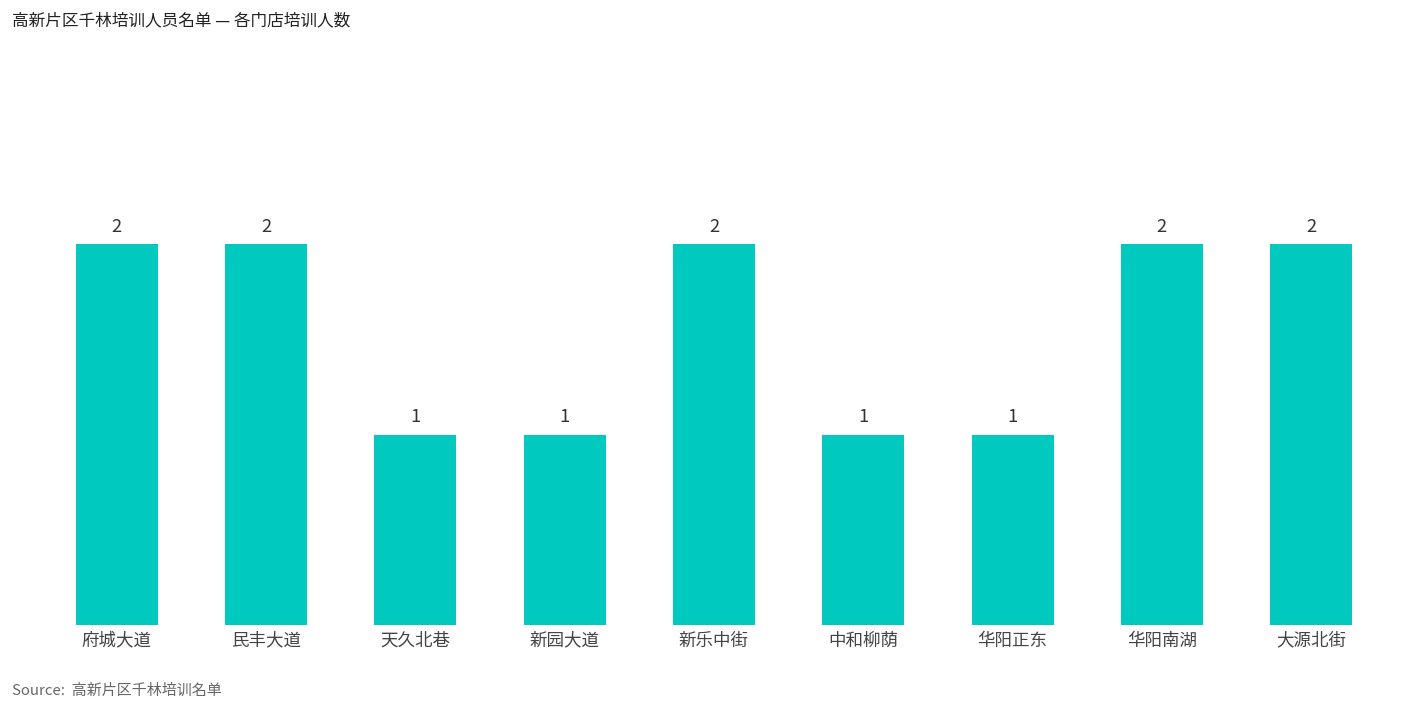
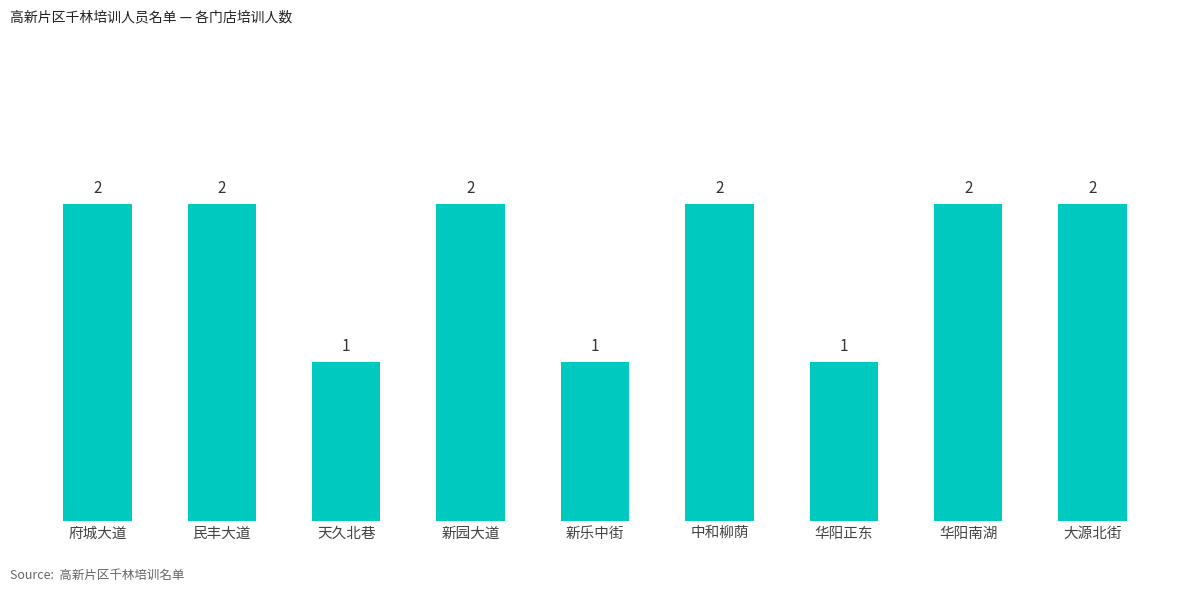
新园大道: 1 -> 2
新乐中街: 2 -> 1
中和柳荫: 1 -> 2
